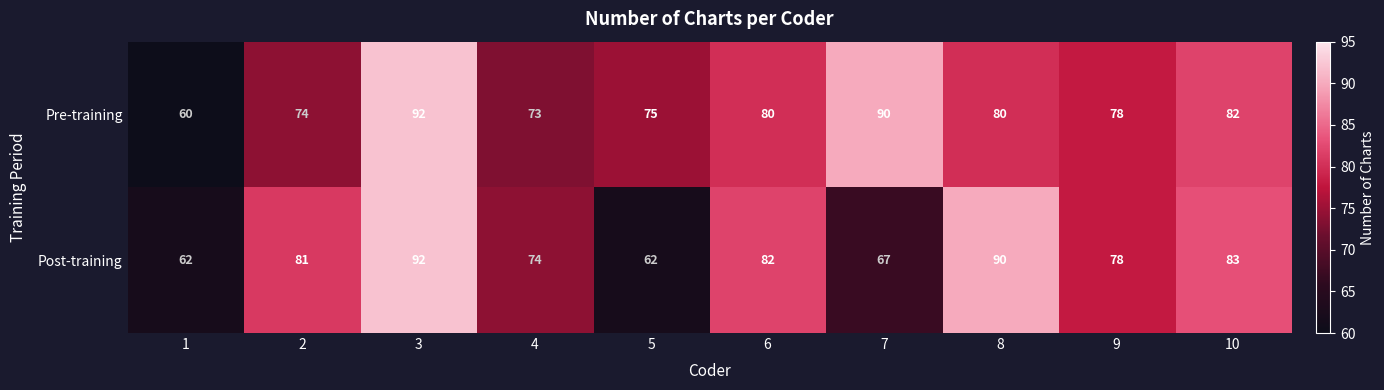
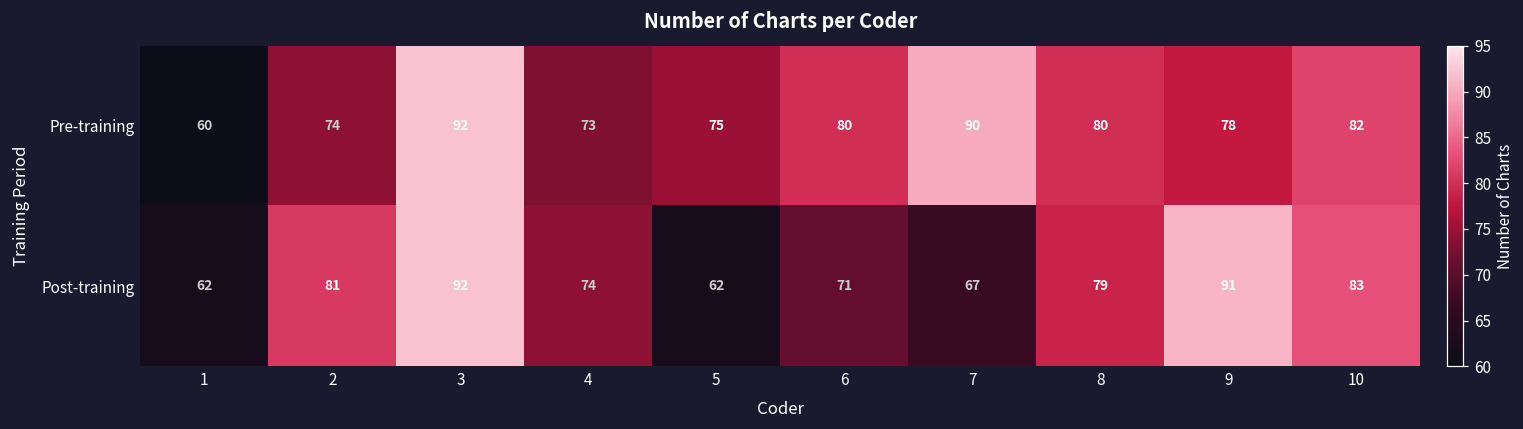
Post-training, 6: 82 -> 71
Post-training, 8: 90 -> 79
Post-training, 9: 78 -> 91
